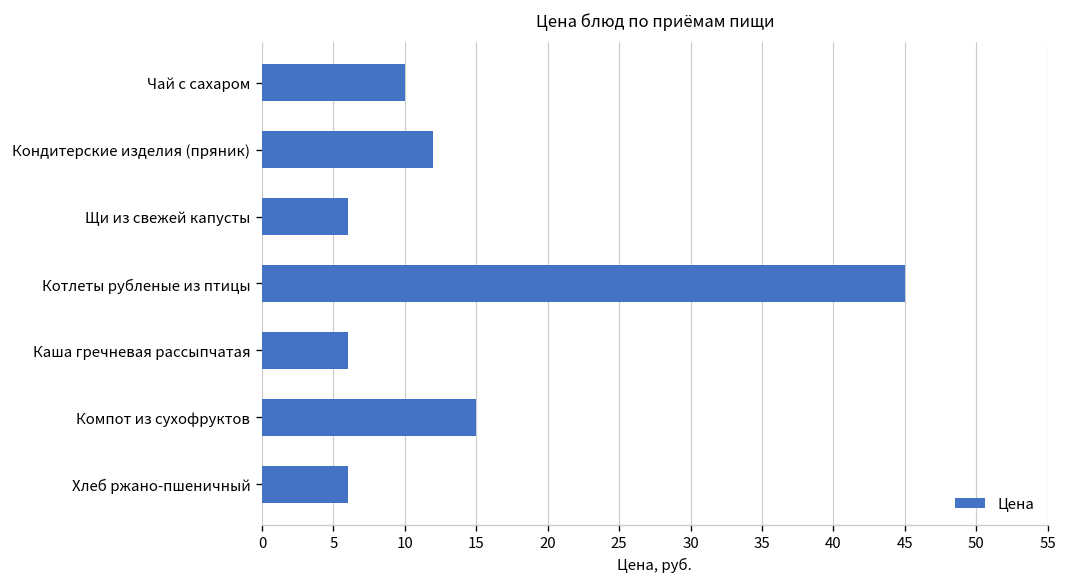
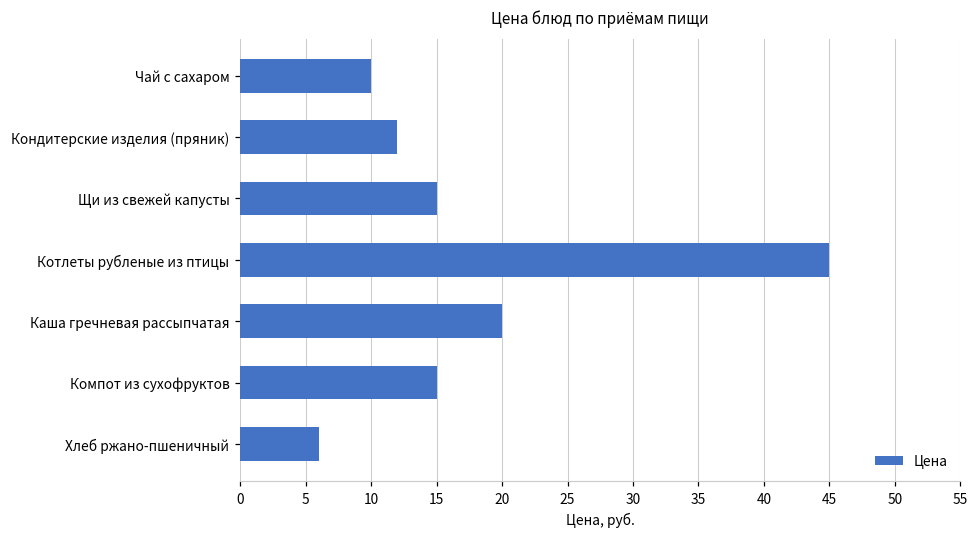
Щи из свежей капусты: 6 -> 15
Каша гречневая рассыпчатая: 6 -> 20
